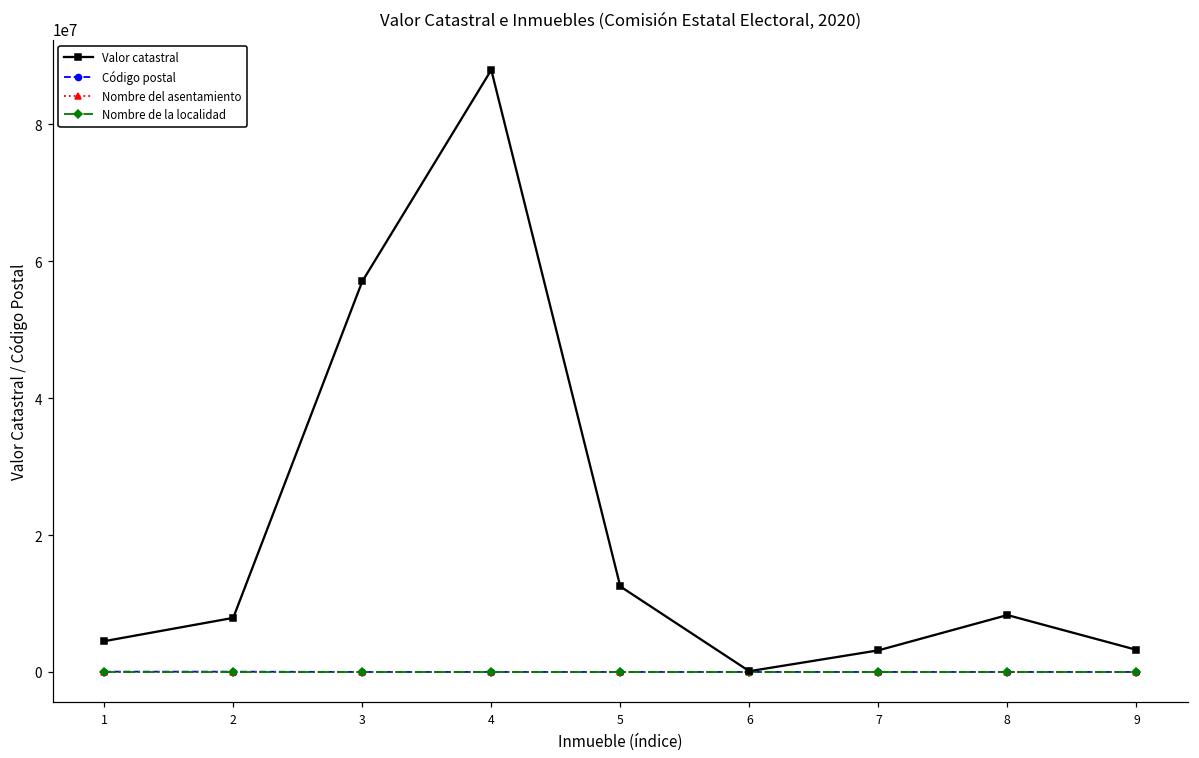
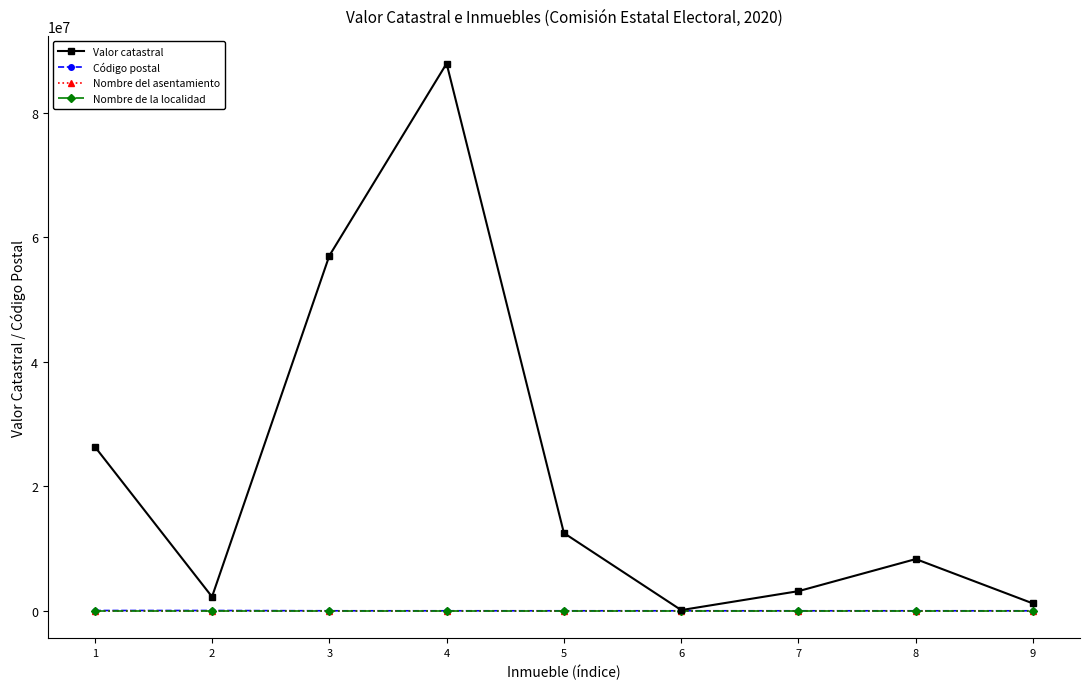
Valor catastral, 1: 4000000 -> 26000000
Valor catastral, 2: 8000000 -> 2000000
Valor catastral, 9: 3000000 -> 1000000
